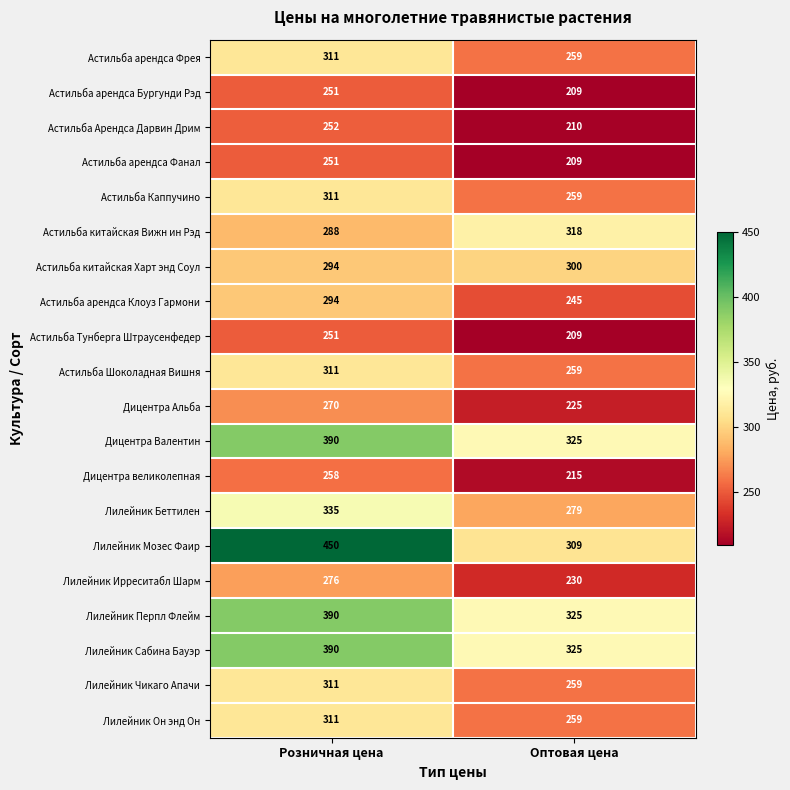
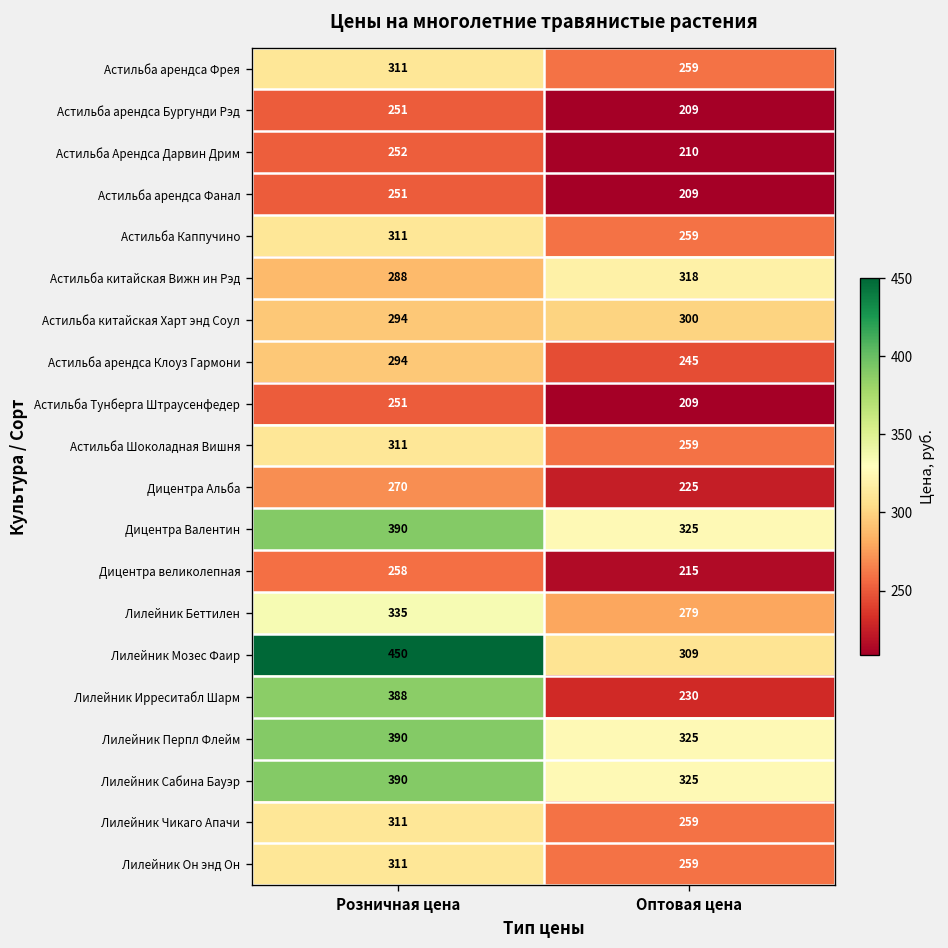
Лилейник Ирреситабл Шарм, Розничная цена: 276 -> 388
